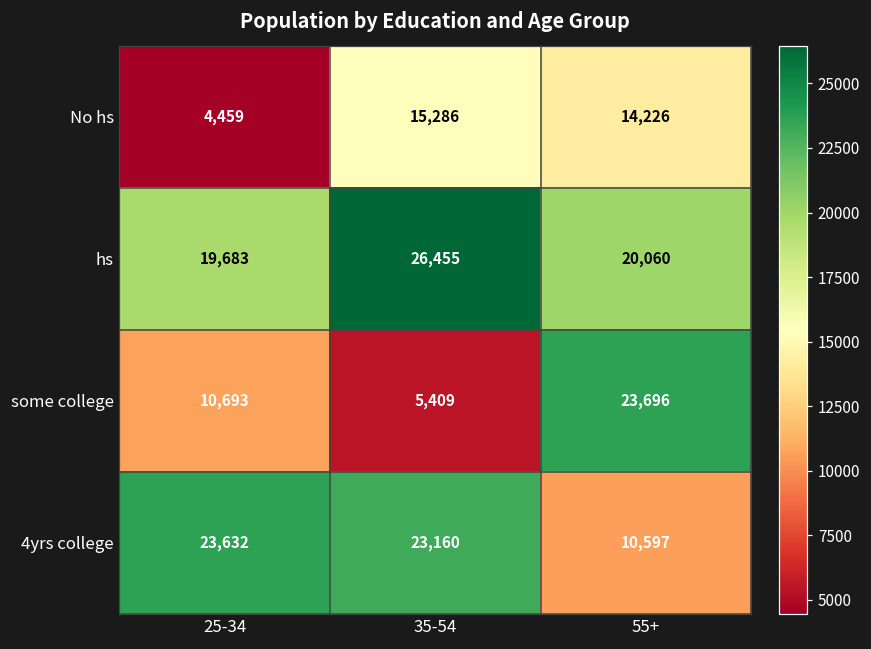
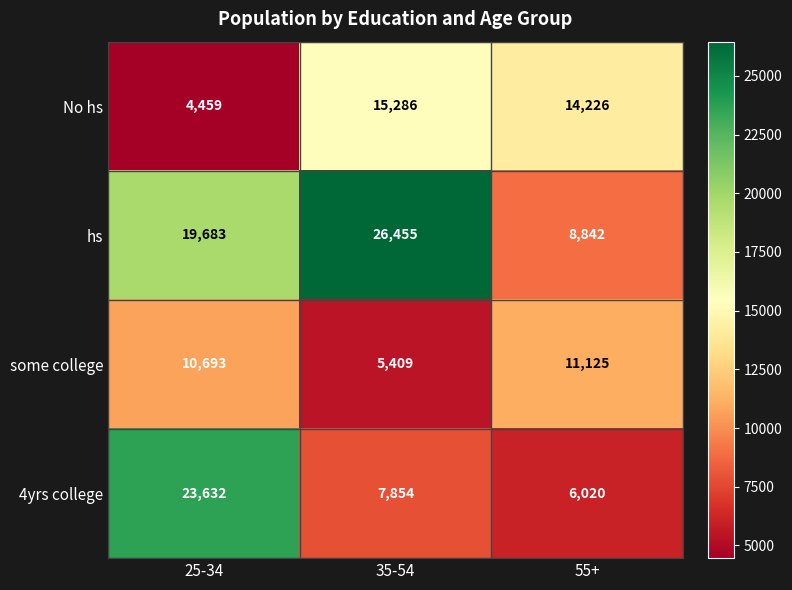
hs, 55+: 20,060 -> 8,842
some college, 55+: 23,696 -> 11,125
4yrs college, 35-54: 23,160 -> 7,854
4yrs college, 55+: 10,597 -> 6,020
